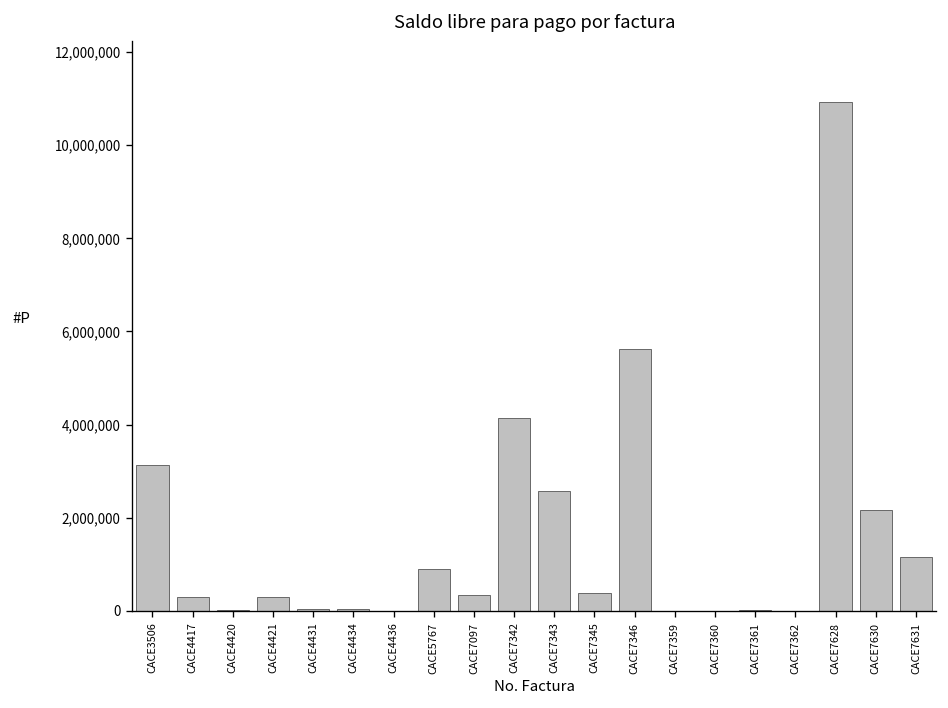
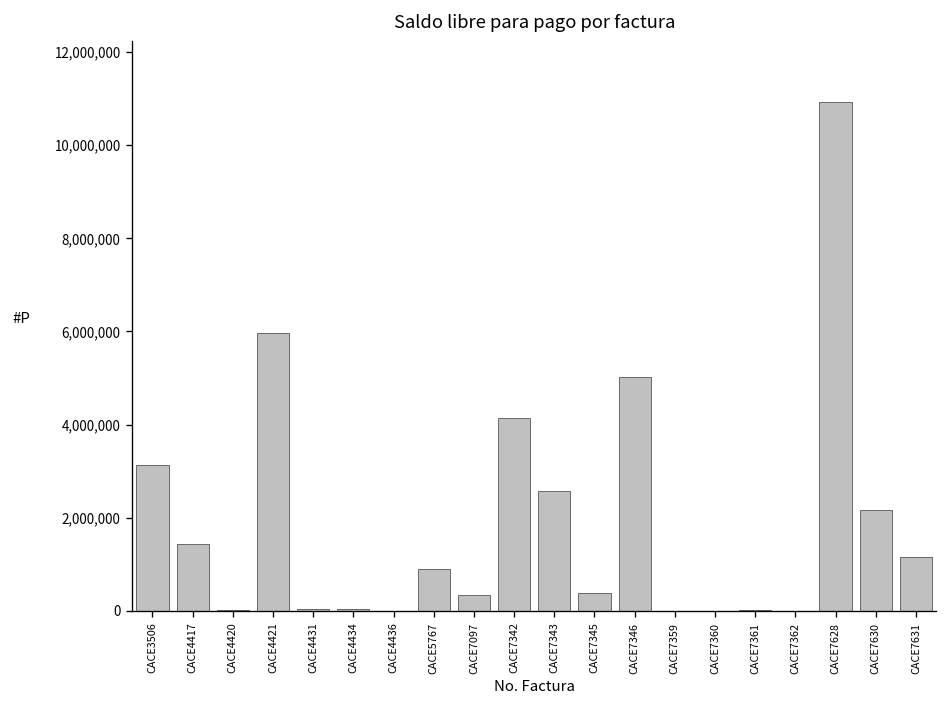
CACE4417: 300,000 -> 1,400,000
CACE4421: 300,000 -> 6,000,000
CACE7346: 5,600,000 -> 5,000,000
